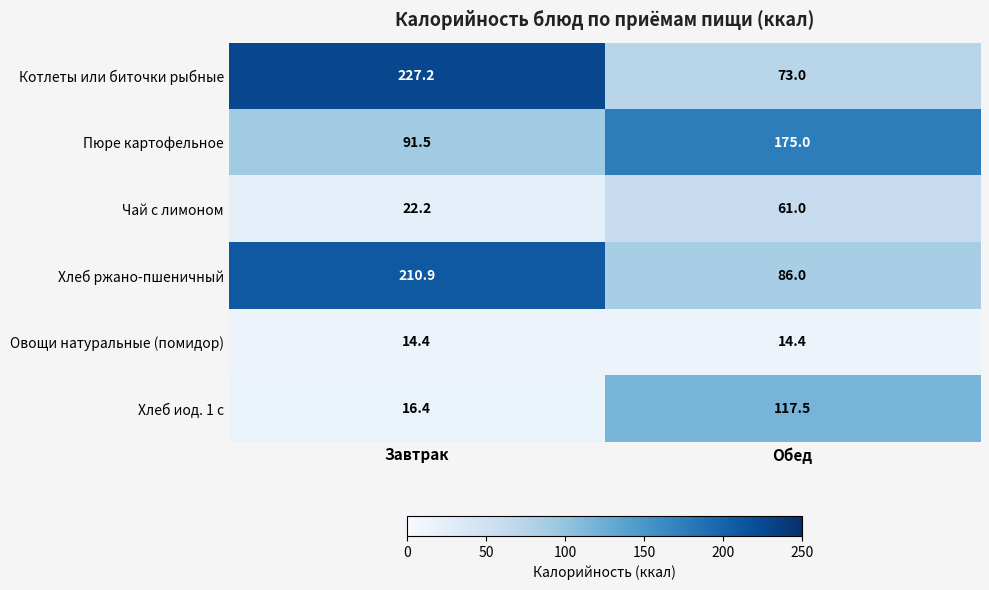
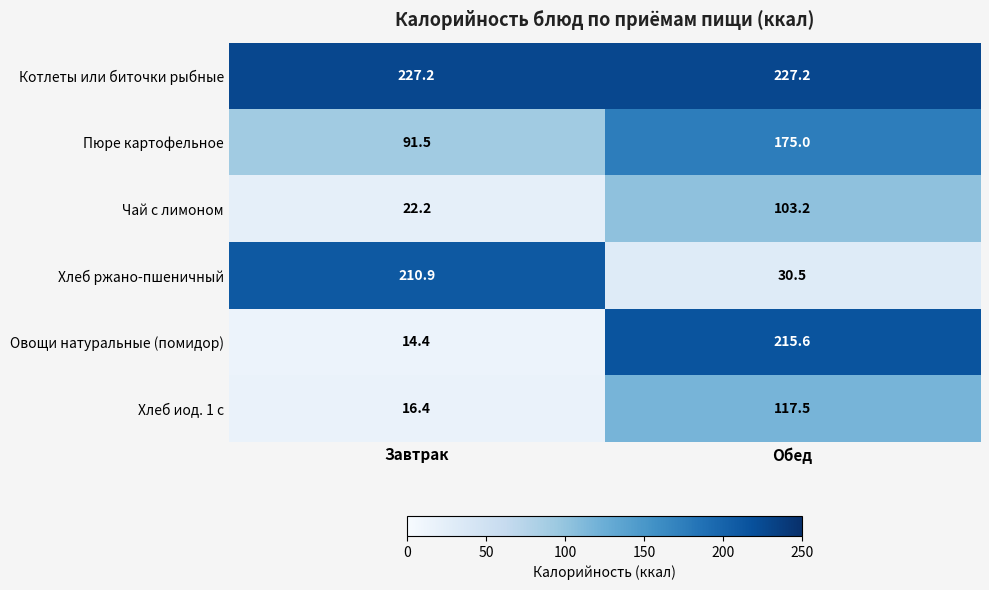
Котлеты или биточки рыбные, Обед: 73.0 -> 227.2
Чай с лимоном, Обед: 61.0 -> 103.2
Хлеб ржано-пшеничный, Обед: 86.0 -> 30.5
Овощи натуральные (помидор), Обед: 14.4 -> 215.6
